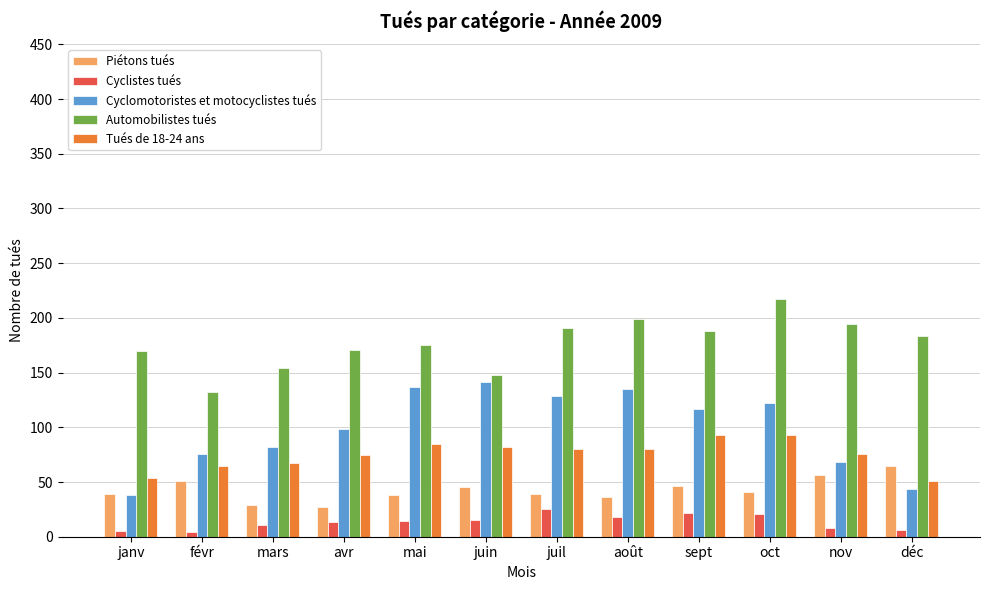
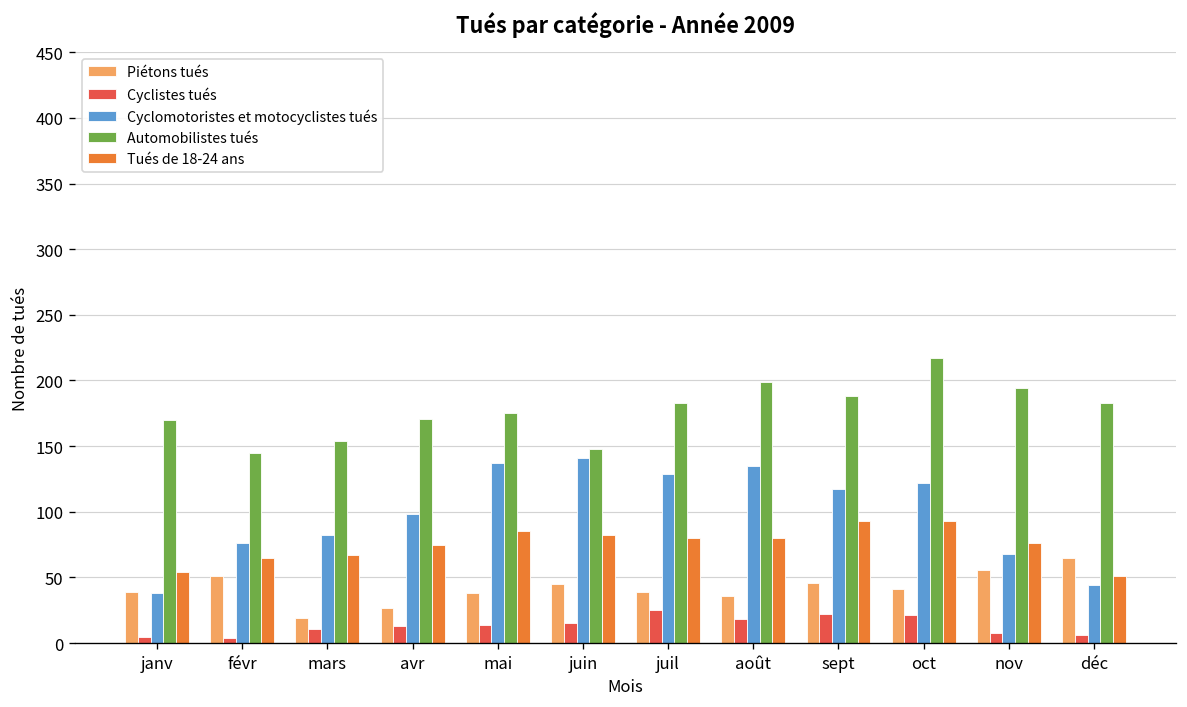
Automobilistes tués, févr: 132 -> 145
Piétons tués, mars: 29 -> 19
Automobilistes tués, juil: 191 -> 183
